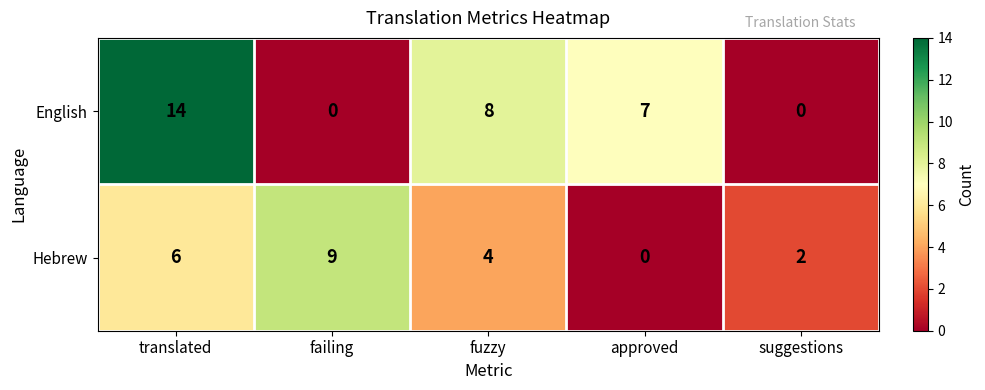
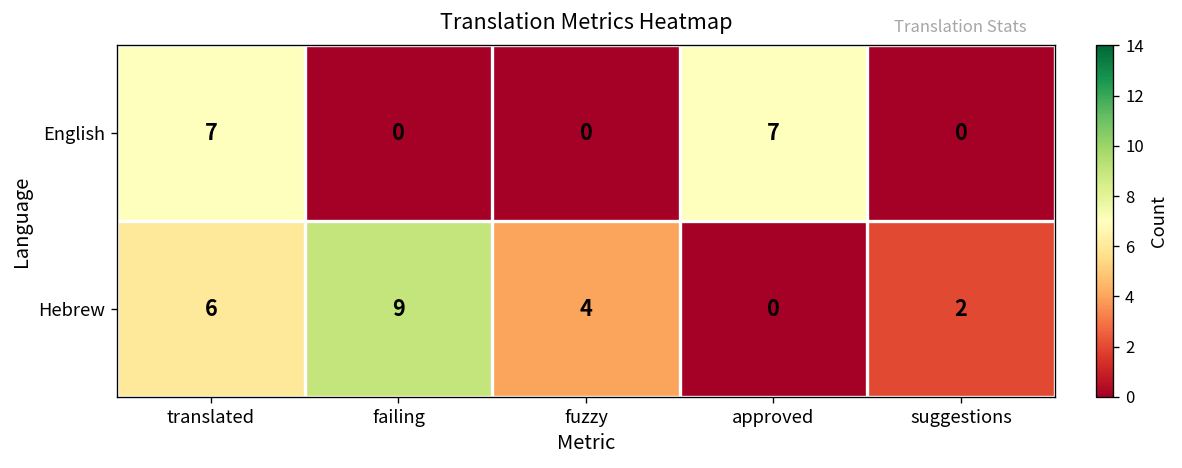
English, translated: 14 -> 7
English, fuzzy: 8 -> 0
